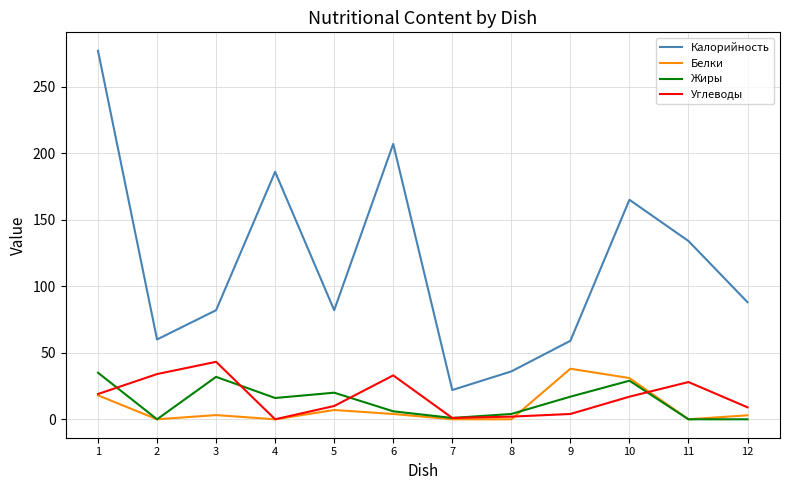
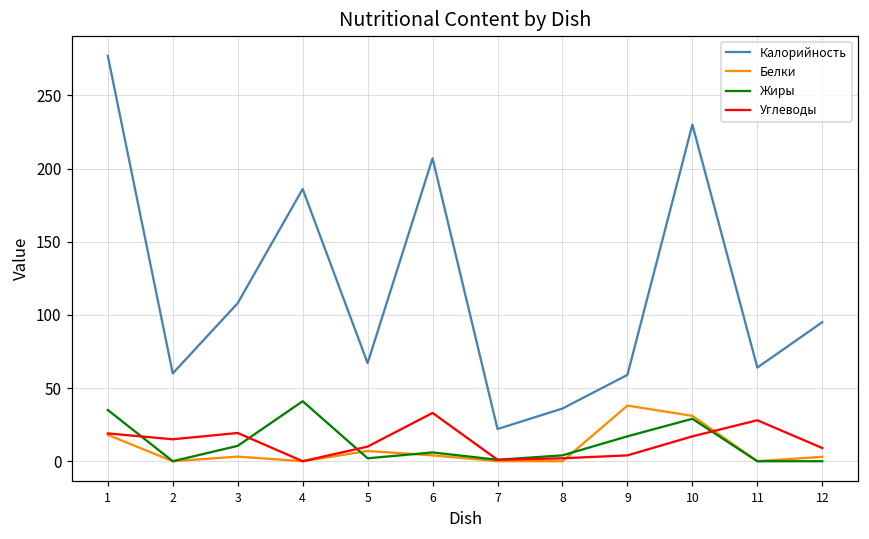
Углеводы, 2: 34 -> 15
Калорийность, 3: 82 -> 108
Жиры, 3: 32 -> 11
Углеводы, 3: 43 -> 19
Жиры, 4: 16 -> 41
Калорийность, 5: 82 -> 67
Жиры, 5: 20 -> 2
Калорийность, 10: 165 -> 230
Калорийность, 11: 134 -> 64
Калорийность, 12: 88 -> 95
